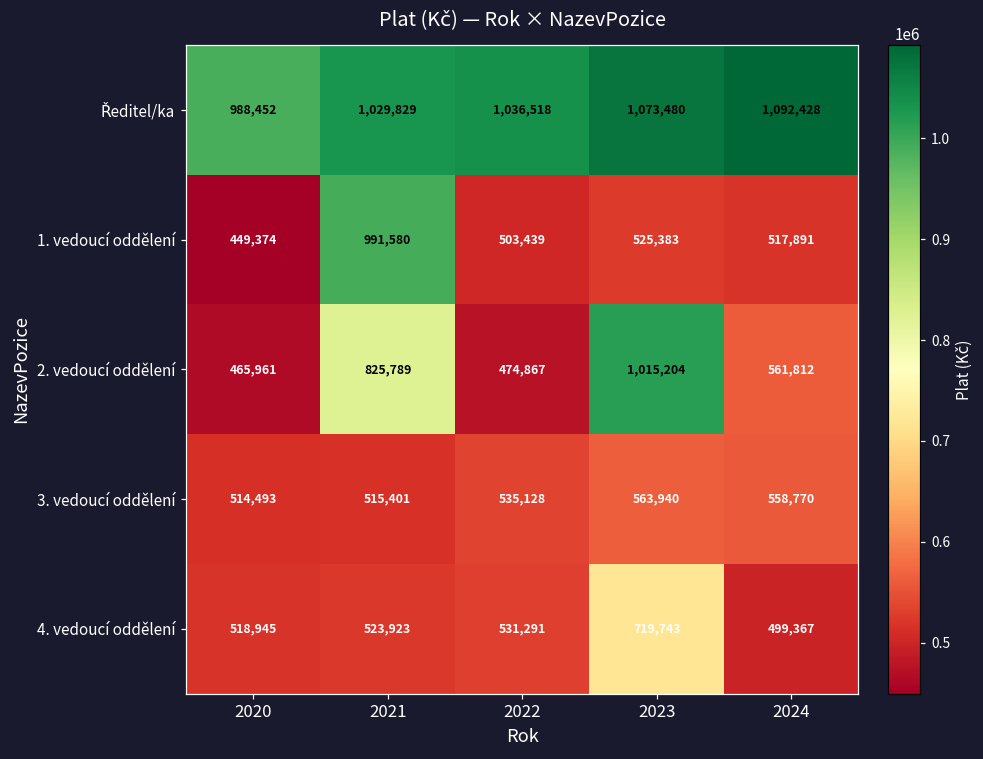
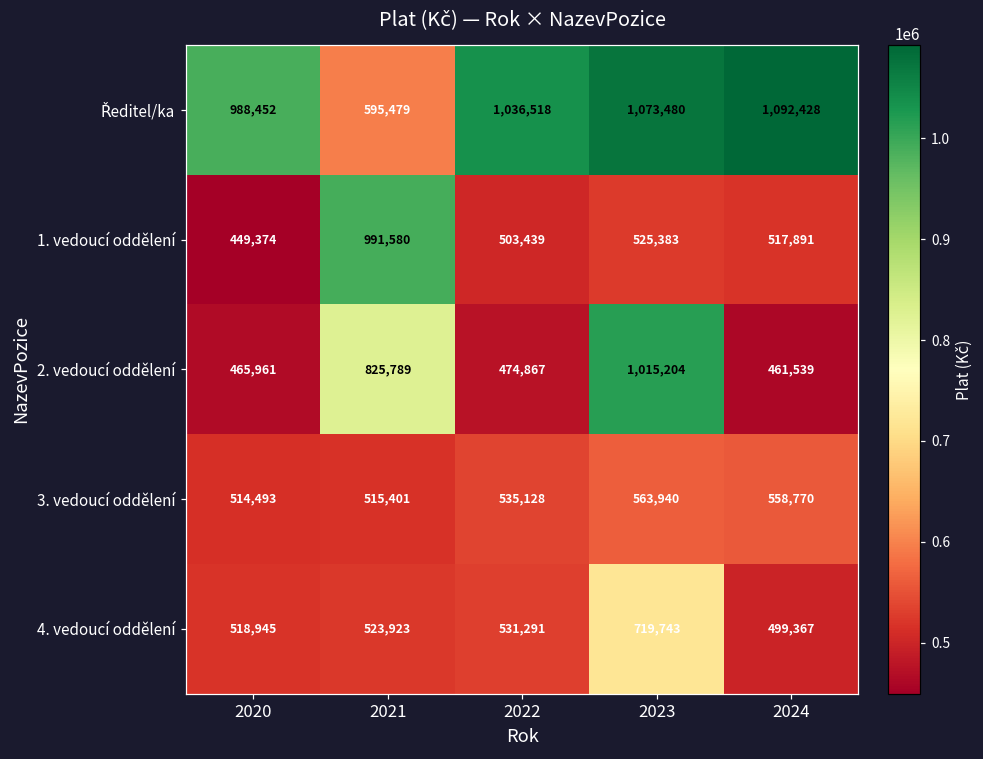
Ředitel/ka, 2021: 1,029,829 -> 595,479
2. vedoucí oddělení, 2024: 561,812 -> 461,539
